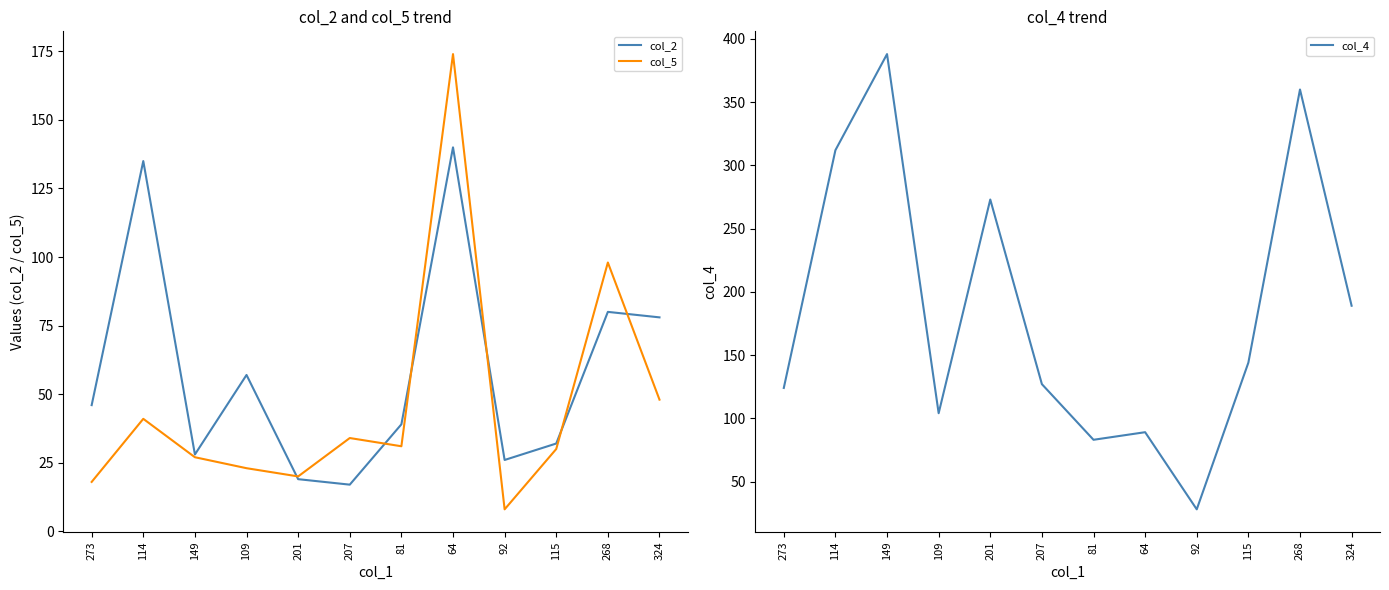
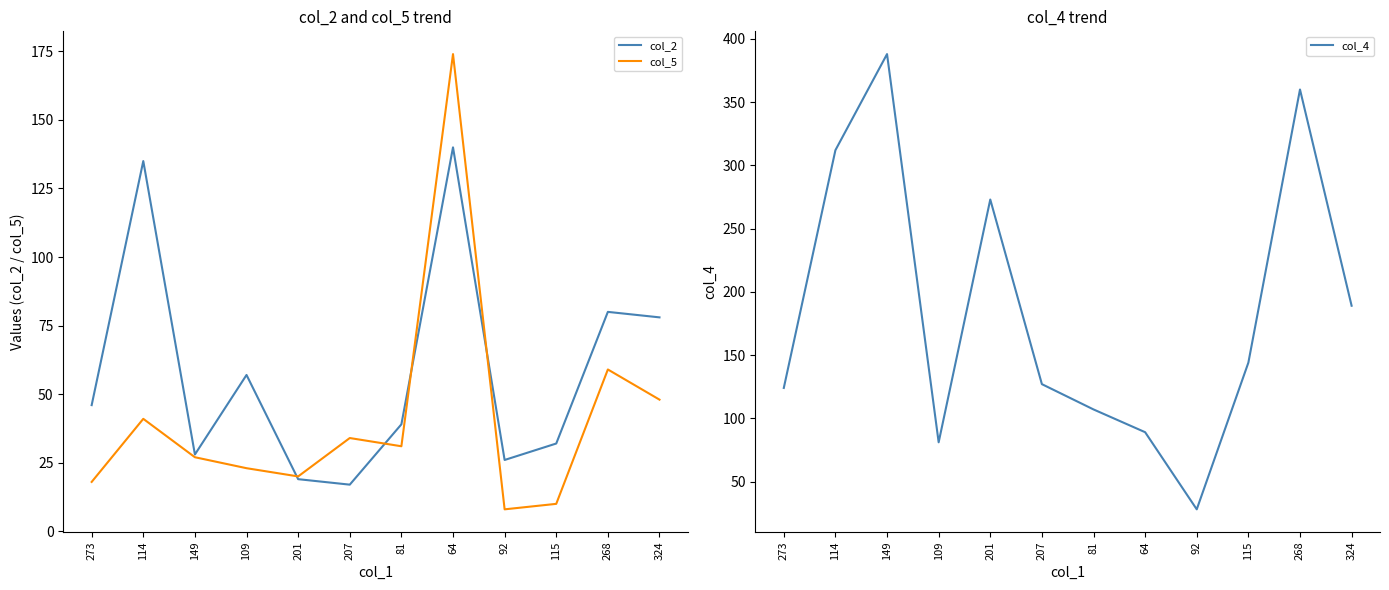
col_2 and col_5 trend, col_5, 115: 30 -> 10
col_2 and col_5 trend, col_5, 268: 98 -> 59
col_4 trend, 109: 104 -> 81
col_4 trend, 81: 83 -> 107
